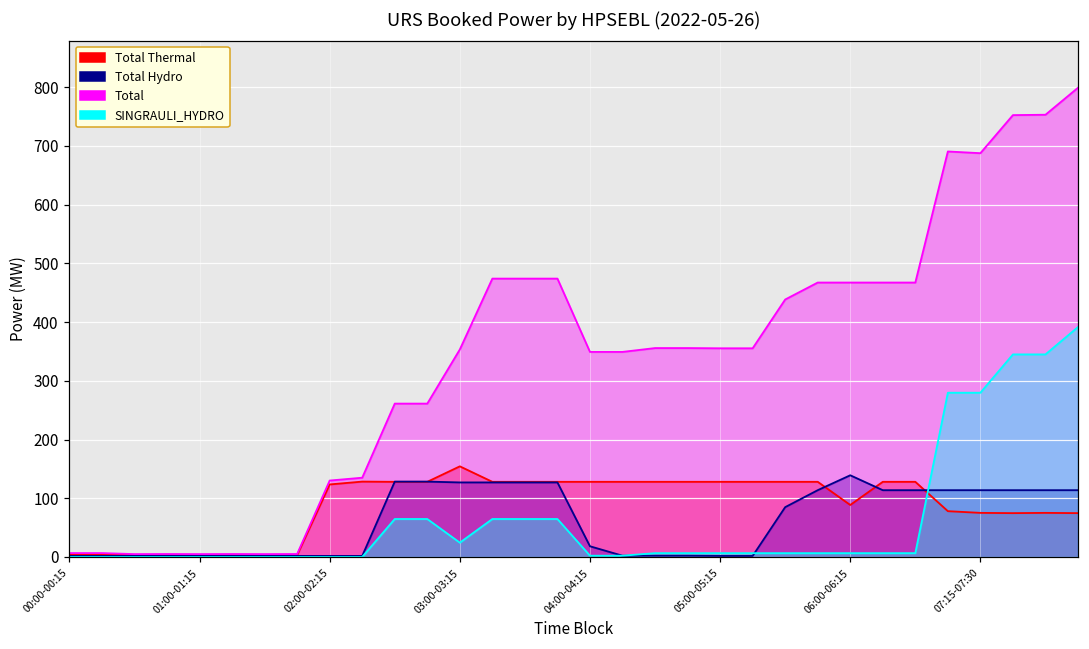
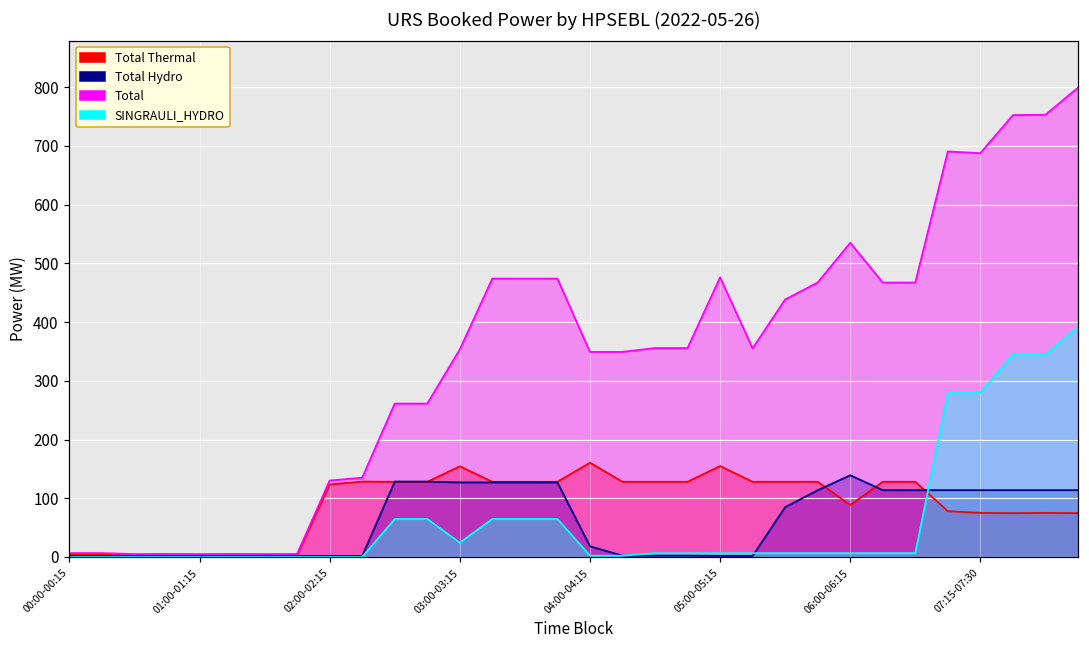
Total Thermal, 04:00-04:15: 130 -> 160
Total Thermal, 05:00-05:15: 130 -> 150
Total, 05:00-05:15: 360 -> 480
Total, 06:00-06:15: 470 -> 530
